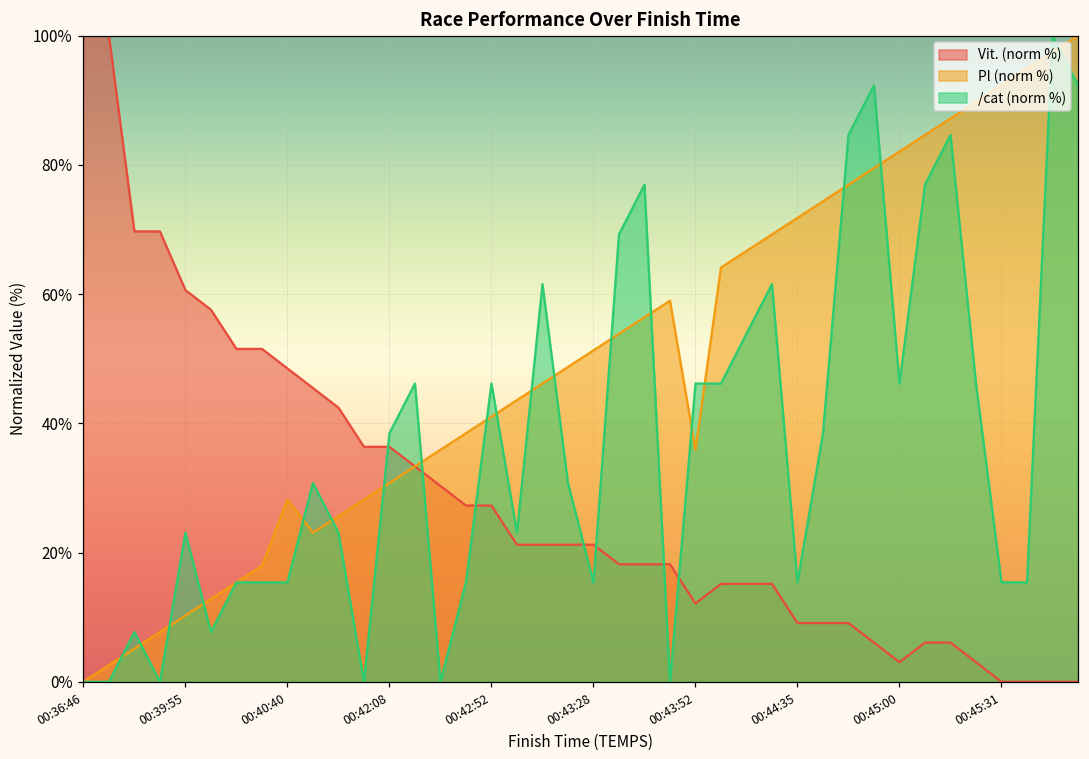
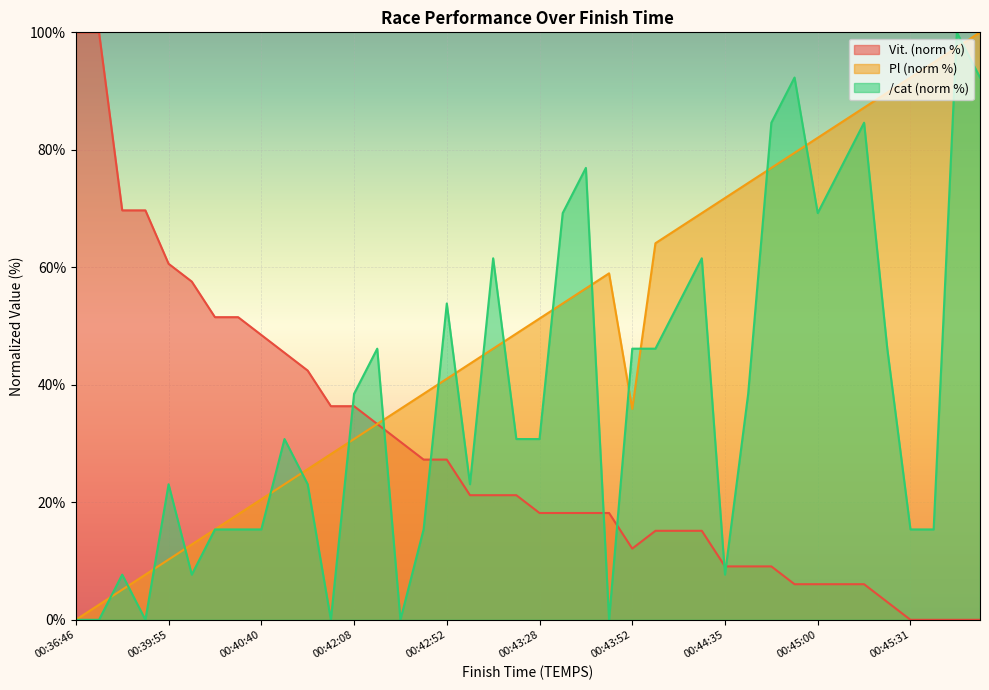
Pl (norm %), 00:40:40: 28% -> 21%
/cat (norm %), 00:42:52: 46% -> 54%
Vit. (norm %), 00:43:28: 21% -> 18%
/cat (norm %), 00:43:28: 15% -> 31%
/cat (norm %), 00:44:35: 15% -> 8%
Vit. (norm %), 00:45:00: 3% -> 6%
/cat (norm %), 00:45:00: 46% -> 69%
